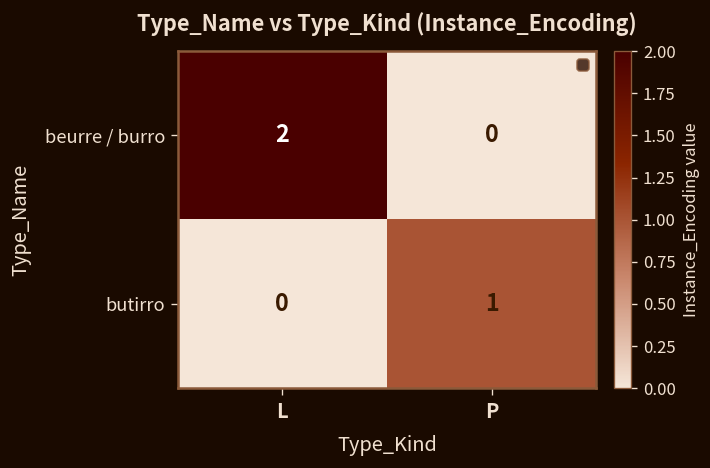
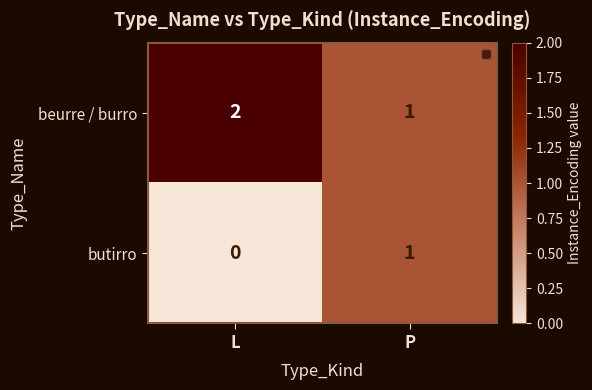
beurre / burro, P: 0 -> 1
